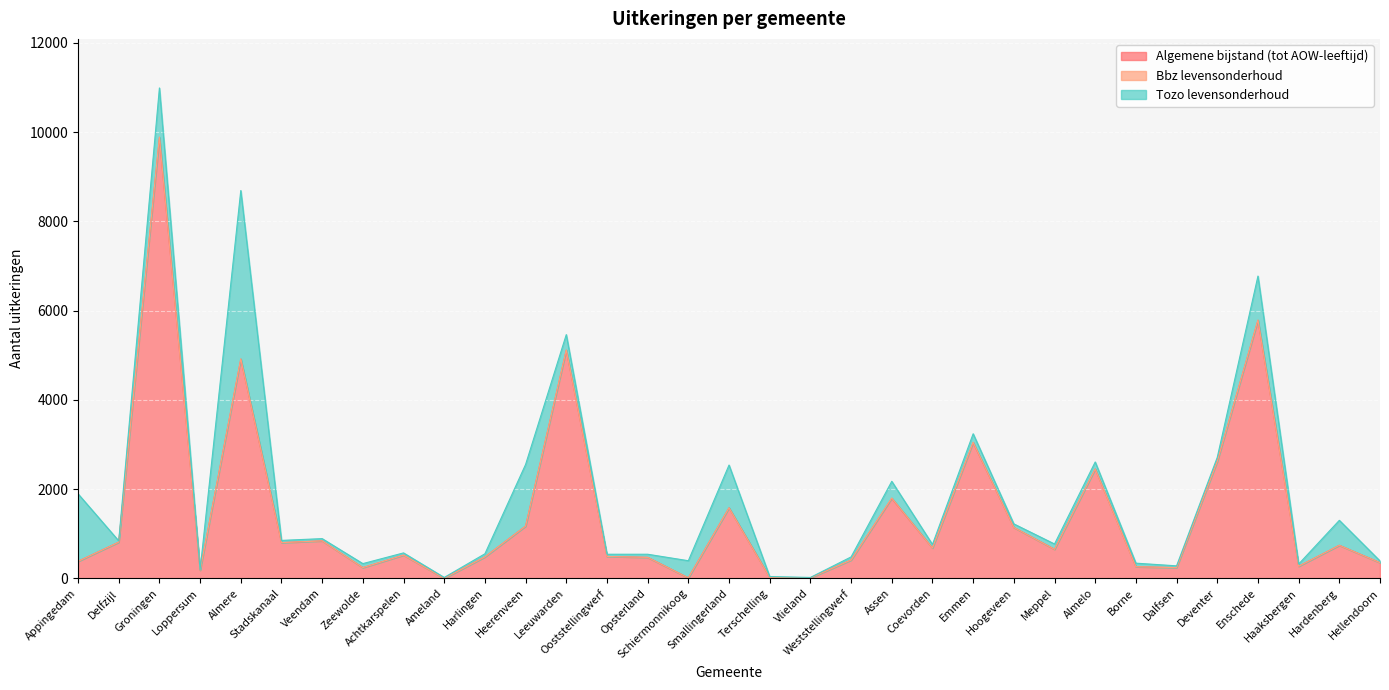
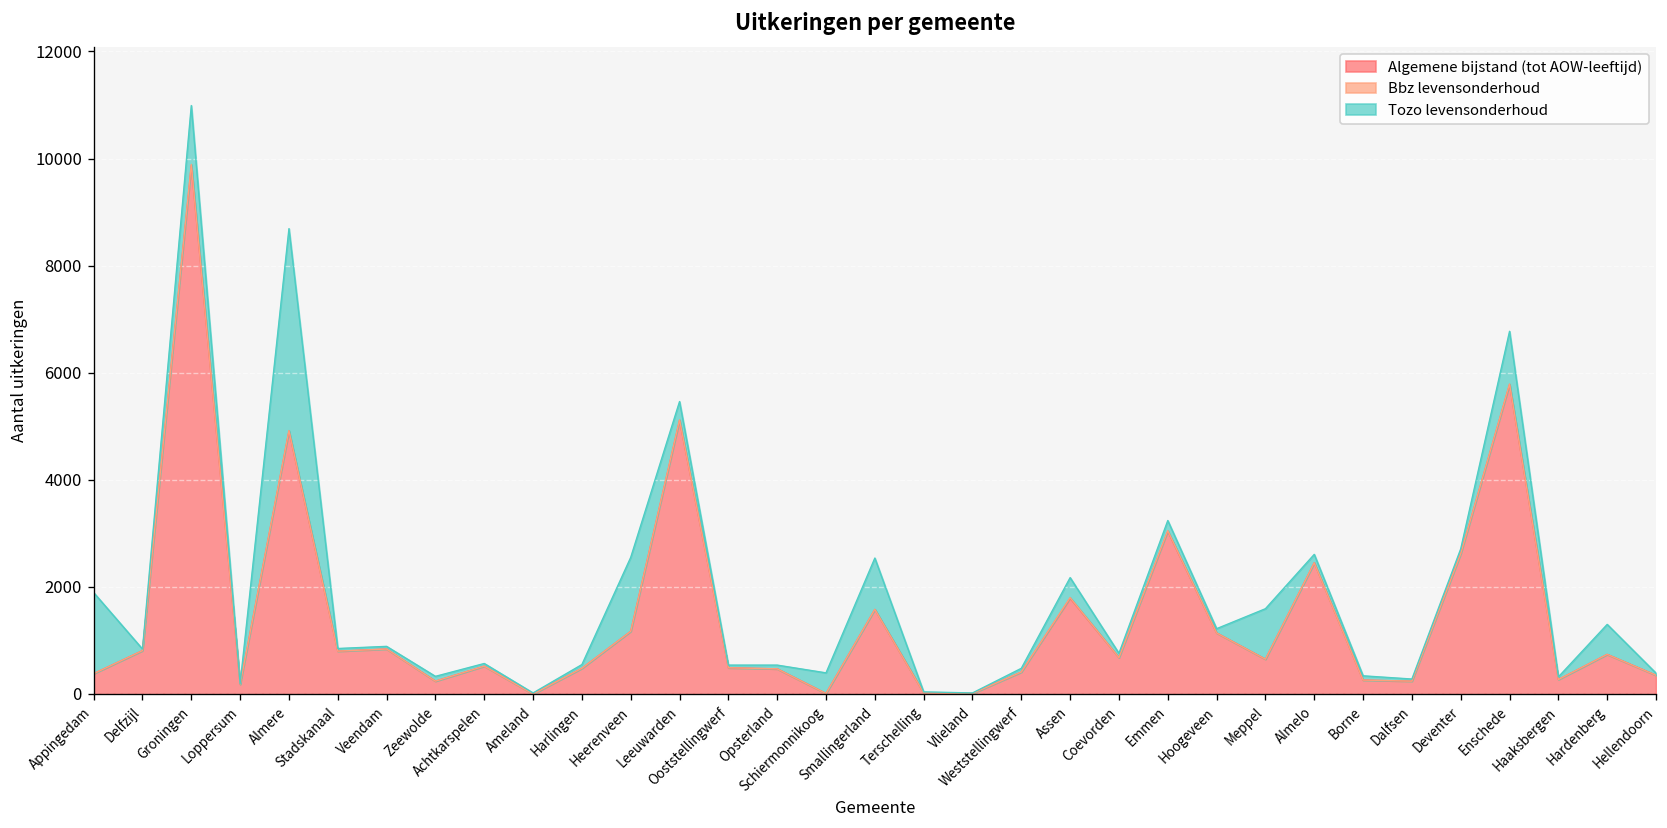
Tozo levensonderhoud, Meppel: 100 -> 900
